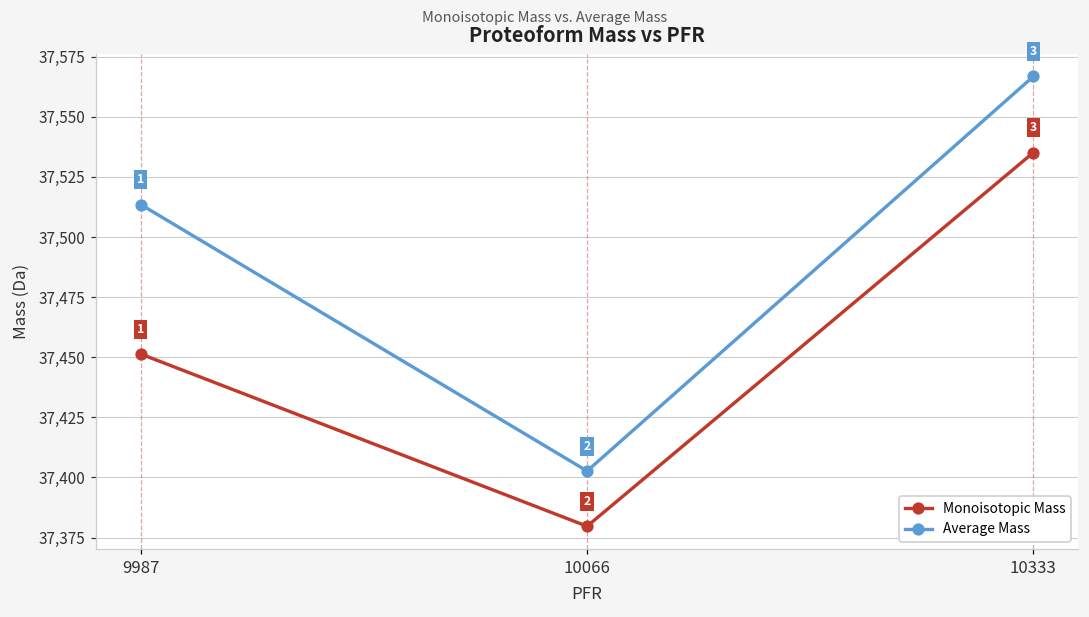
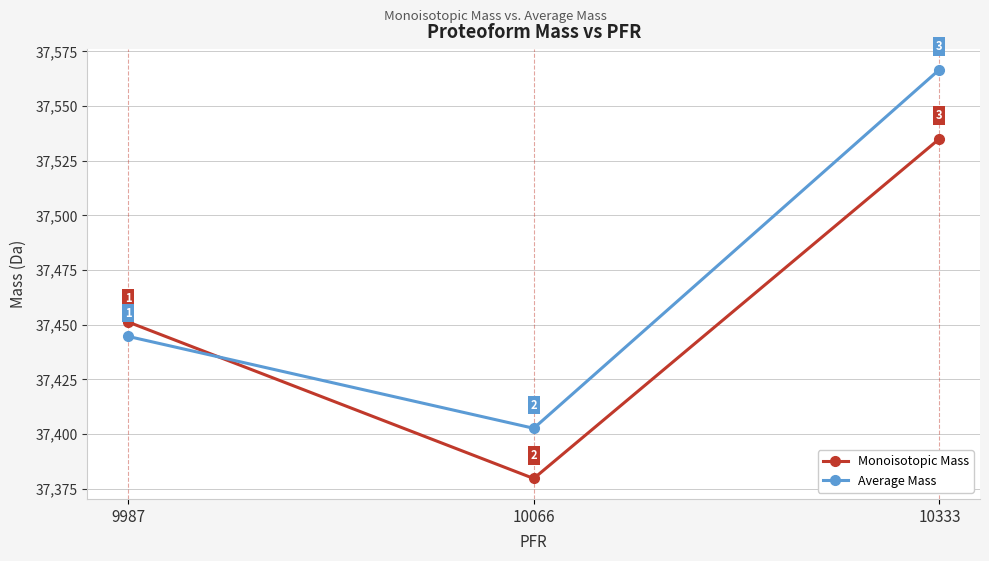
Average Mass, 9987: 37,513 -> 37,445
